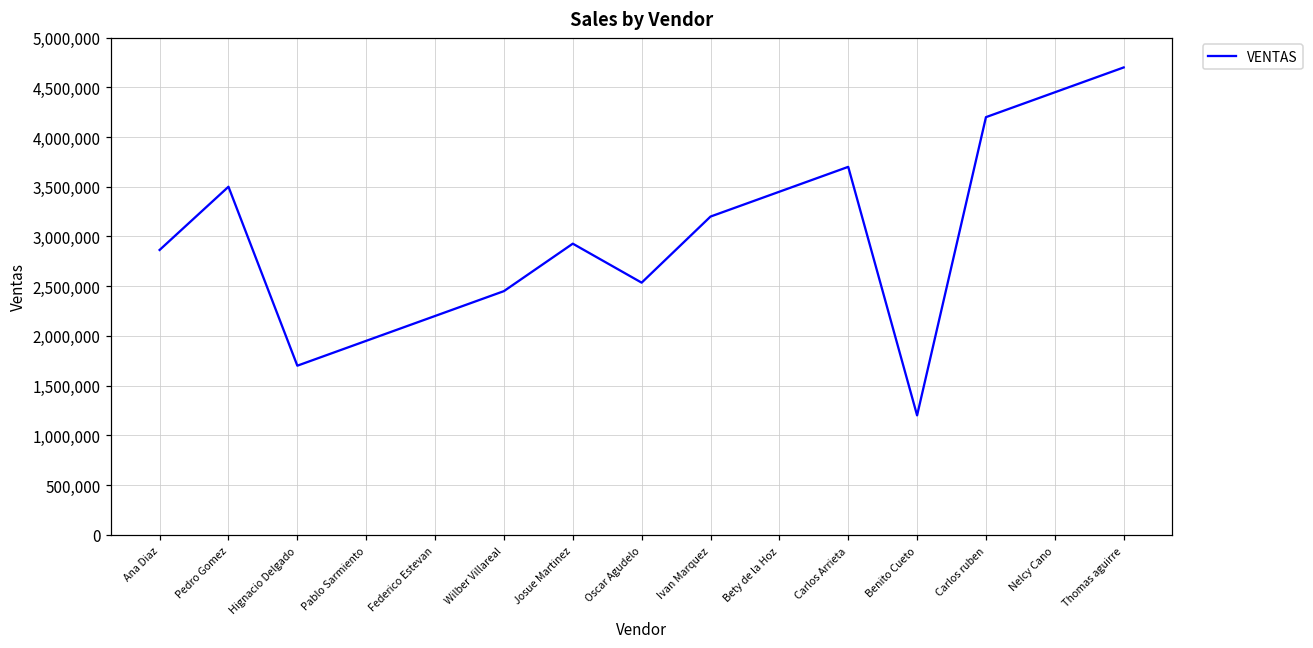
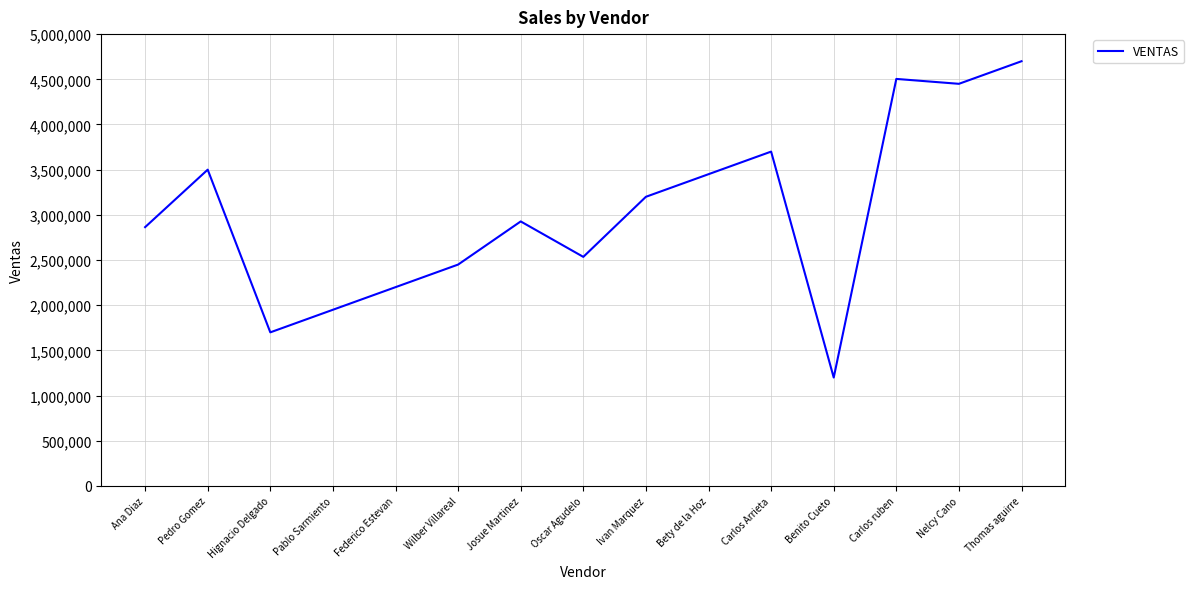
Carlos ruben: 4,200,000 -> 4,500,000
